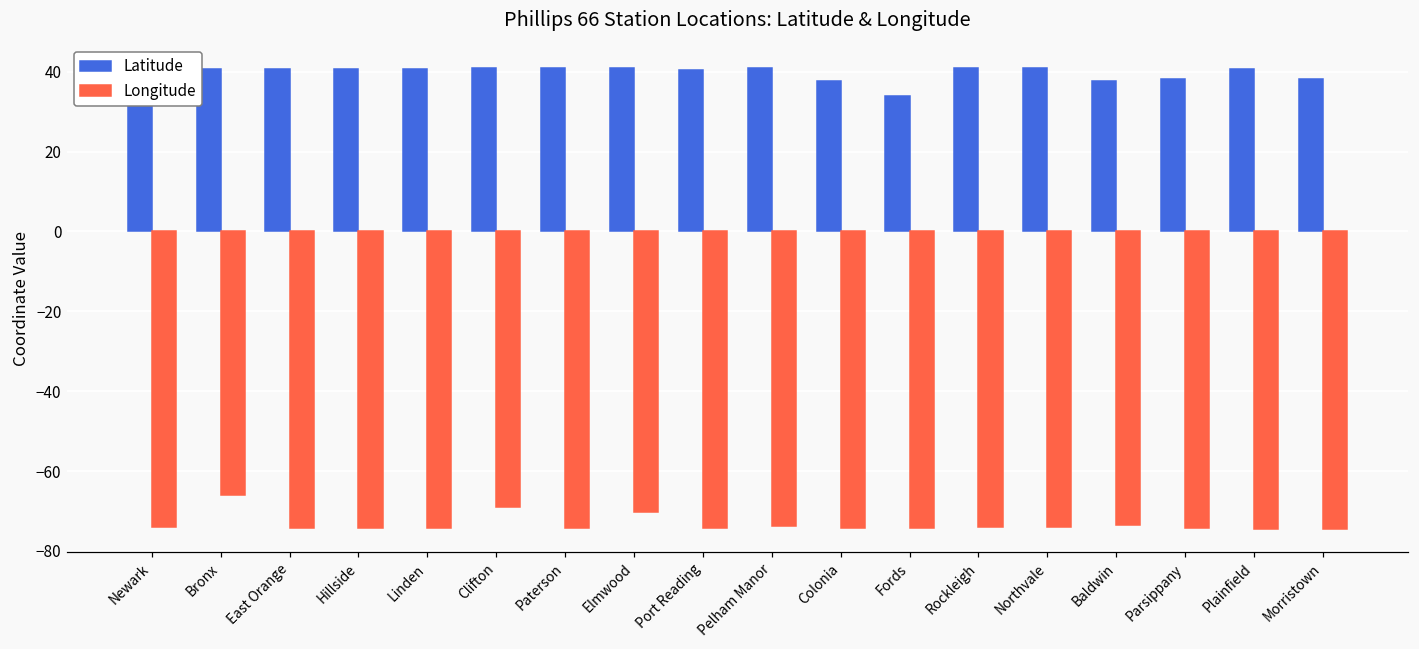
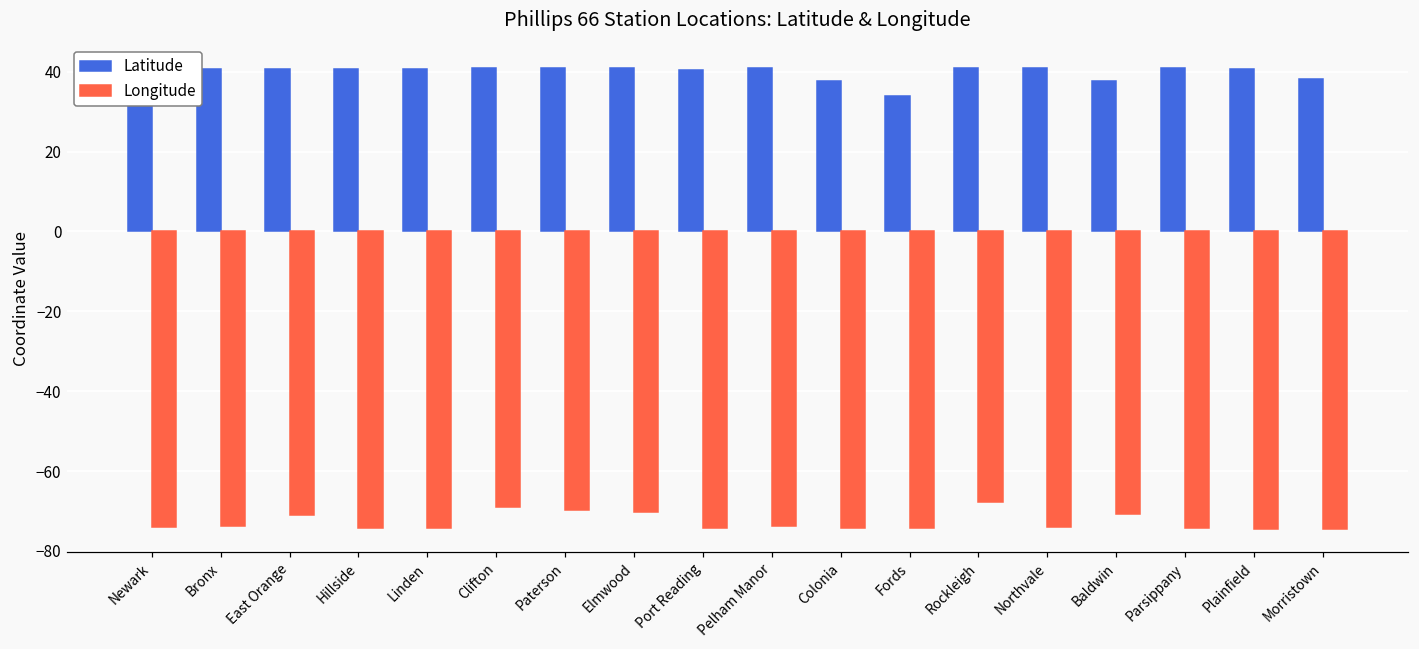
Longitude, Bronx: -66 -> -74
Longitude, East Orange: -74 -> -71
Longitude, Paterson: -74 -> -70
Longitude, Rockleigh: -74 -> -68
Longitude, Baldwin: -74 -> -71
Latitude, Parsippany: 38 -> 41
